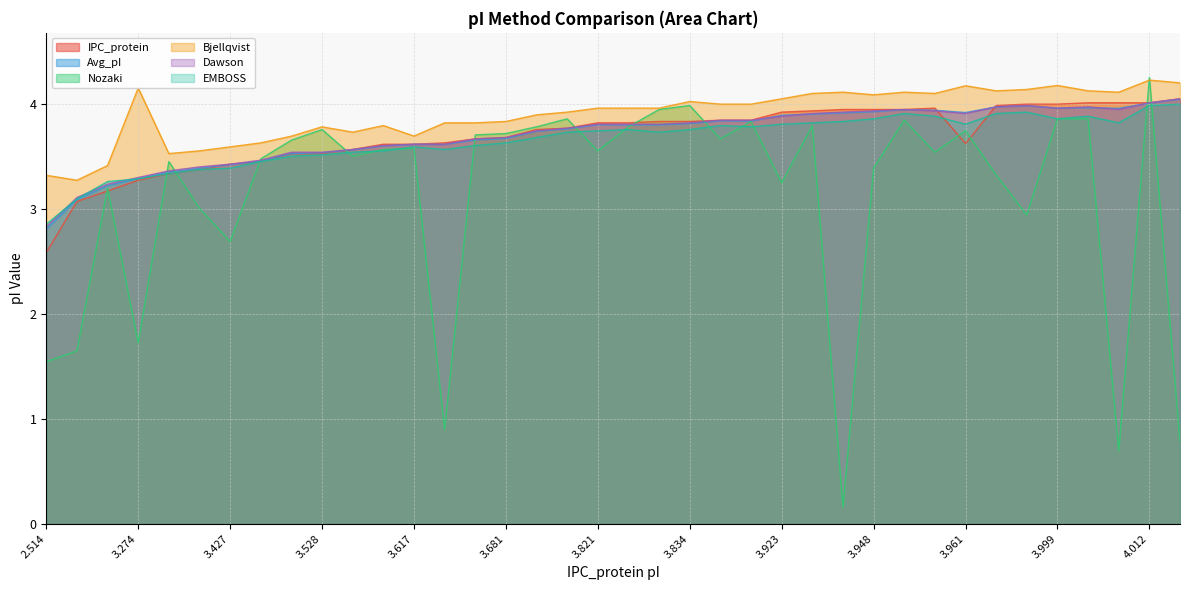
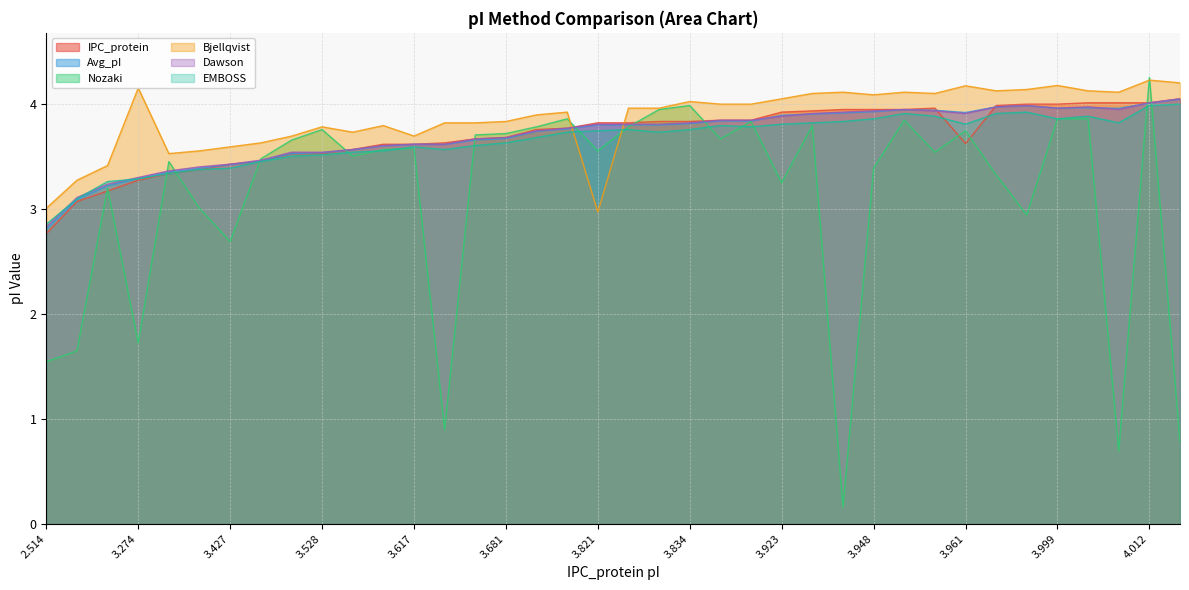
IPC_protein, 2.514: 2.59 -> 2.77
Bjellqvist, 2.514: 3.32 -> 3.01
Bjellqvist, 3.821: 3.96 -> 2.97
